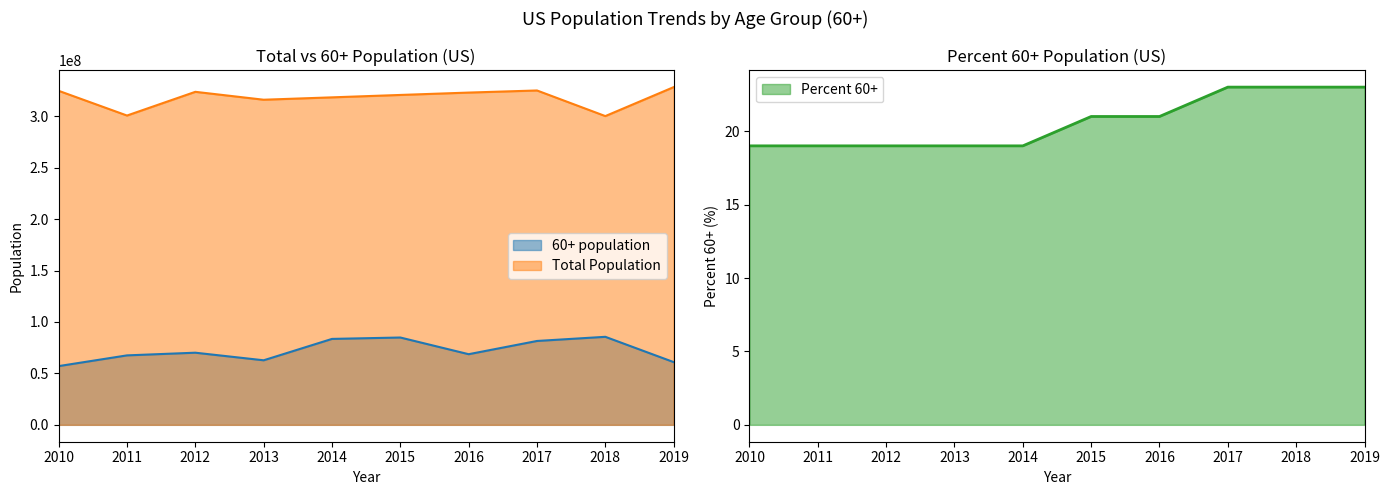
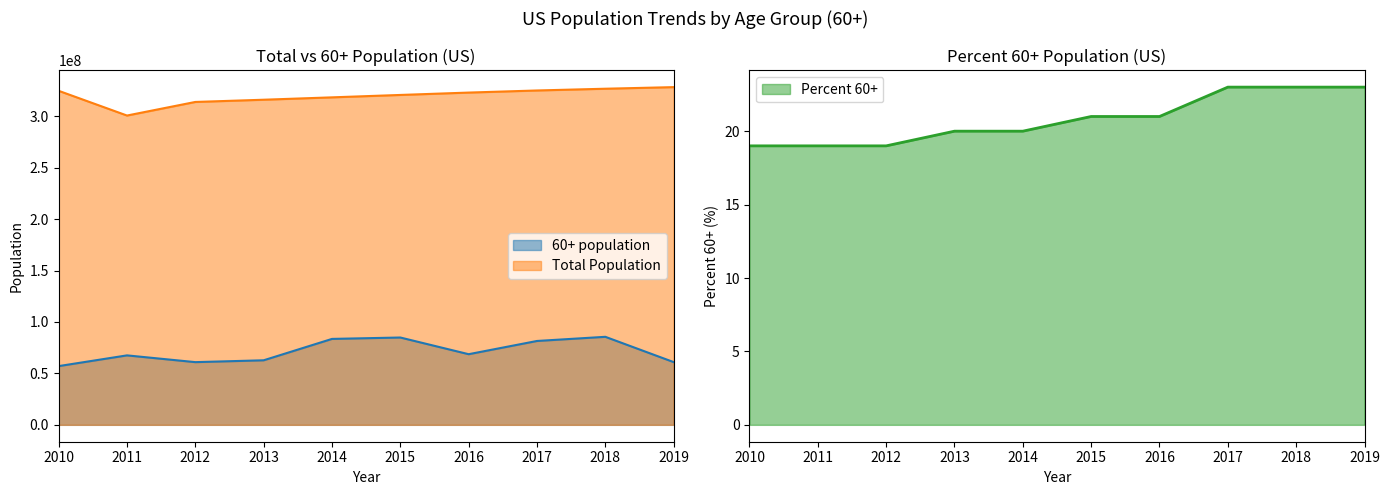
Total vs 60+ Population (US), 60+ population, 2012: 70000000 -> 61000000
Total vs 60+ Population (US), Total Population, 2012: 324000000 -> 314000000
Total vs 60+ Population (US), Total Population, 2018: 300000000 -> 327000000
Percent 60+ Population (US), 2013: 19 -> 20
Percent 60+ Population (US), 2014: 19 -> 20
